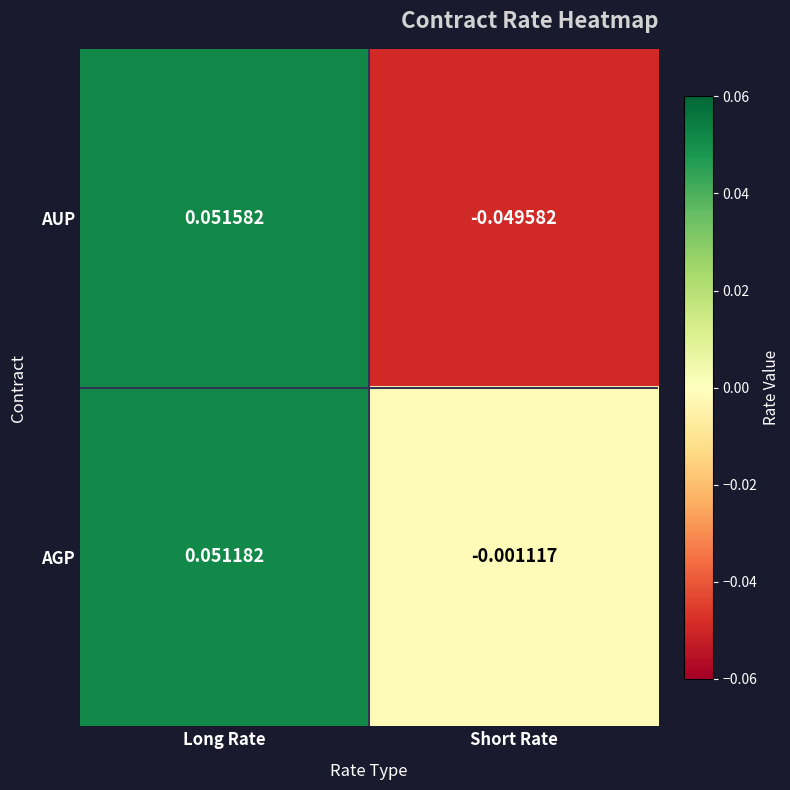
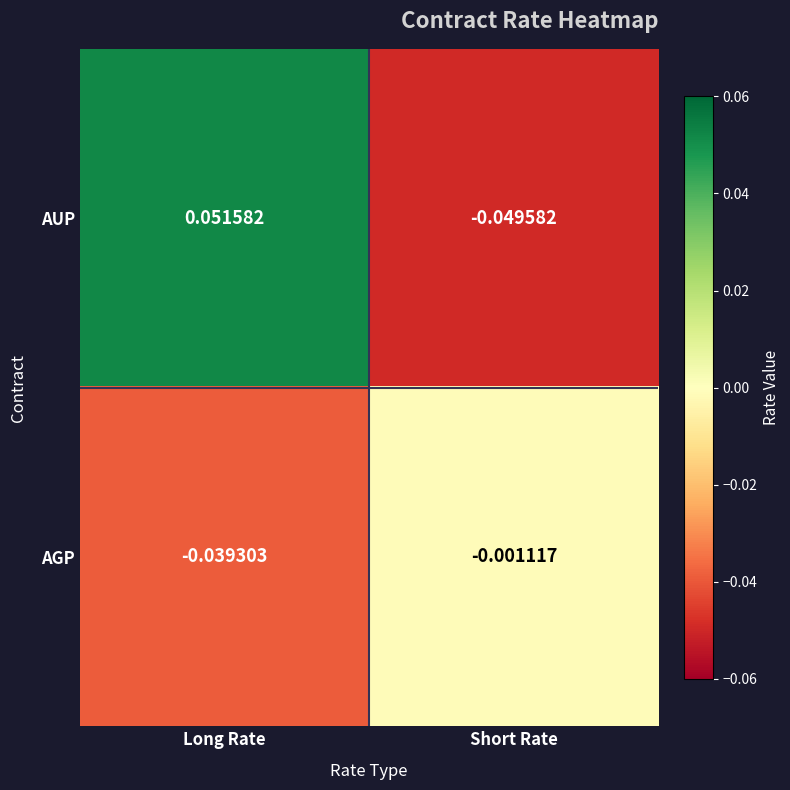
AGP, Long Rate: 0.051182 -> -0.039303
